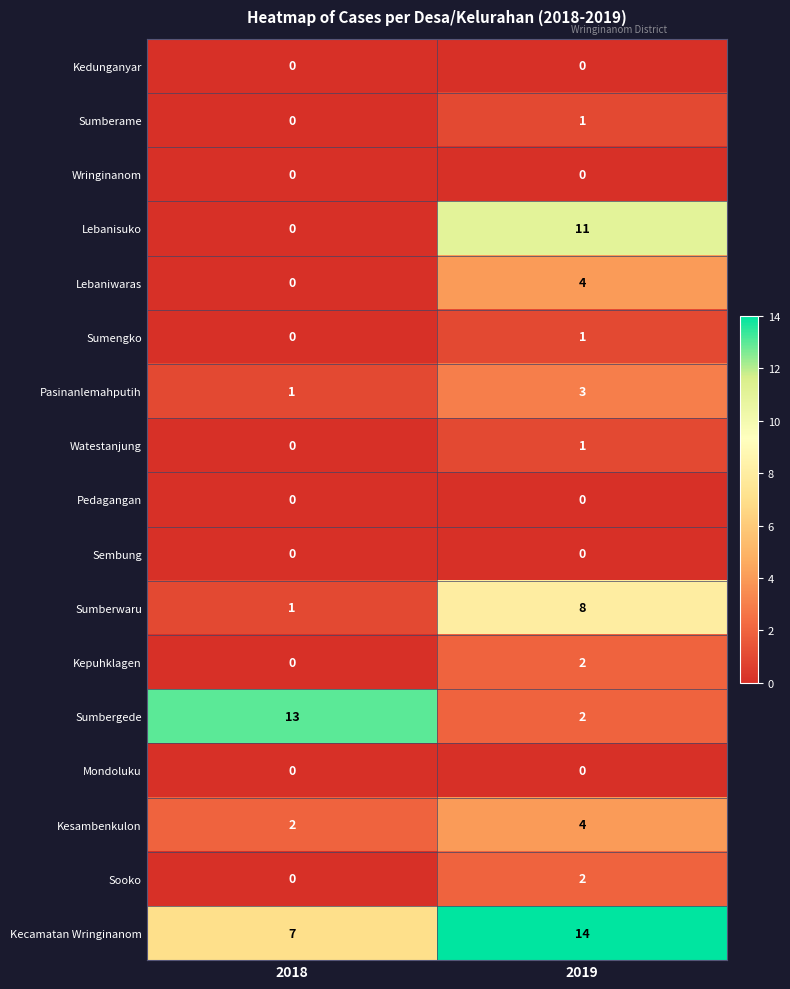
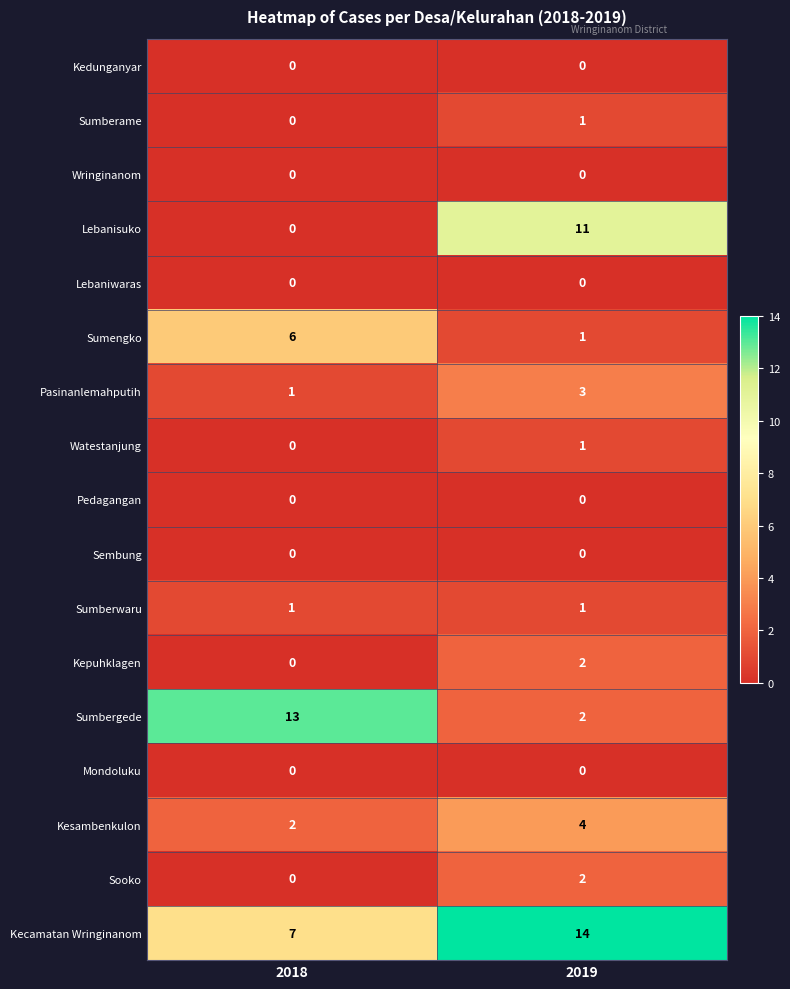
Lebaniwaras, 2019: 4 -> 0
Sumengko, 2018: 0 -> 6
Sumberwaru, 2019: 8 -> 1
